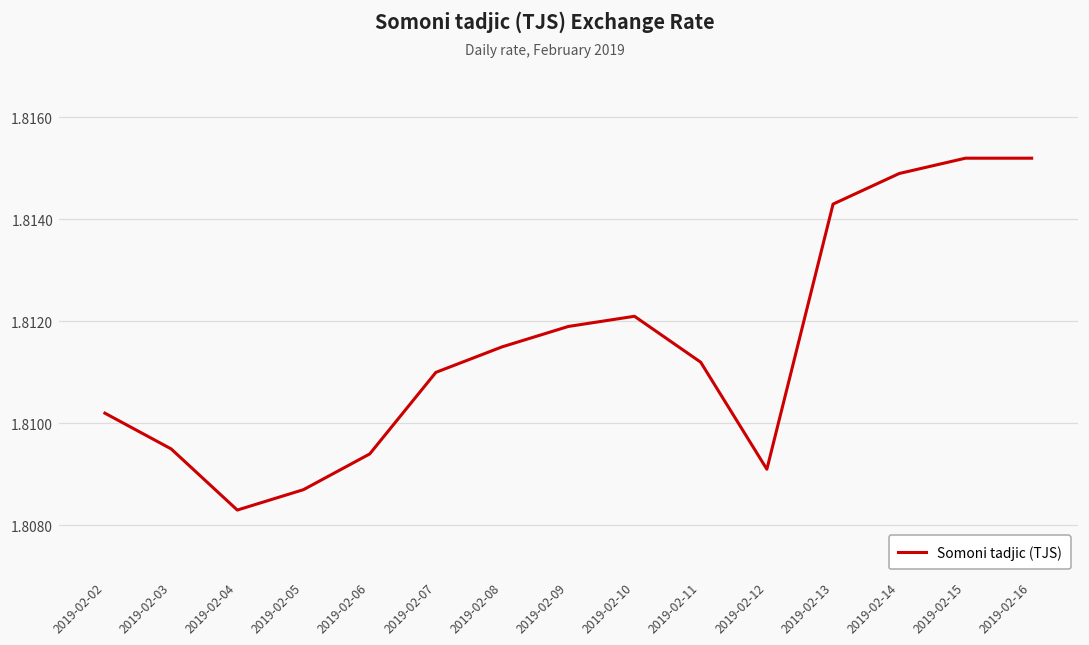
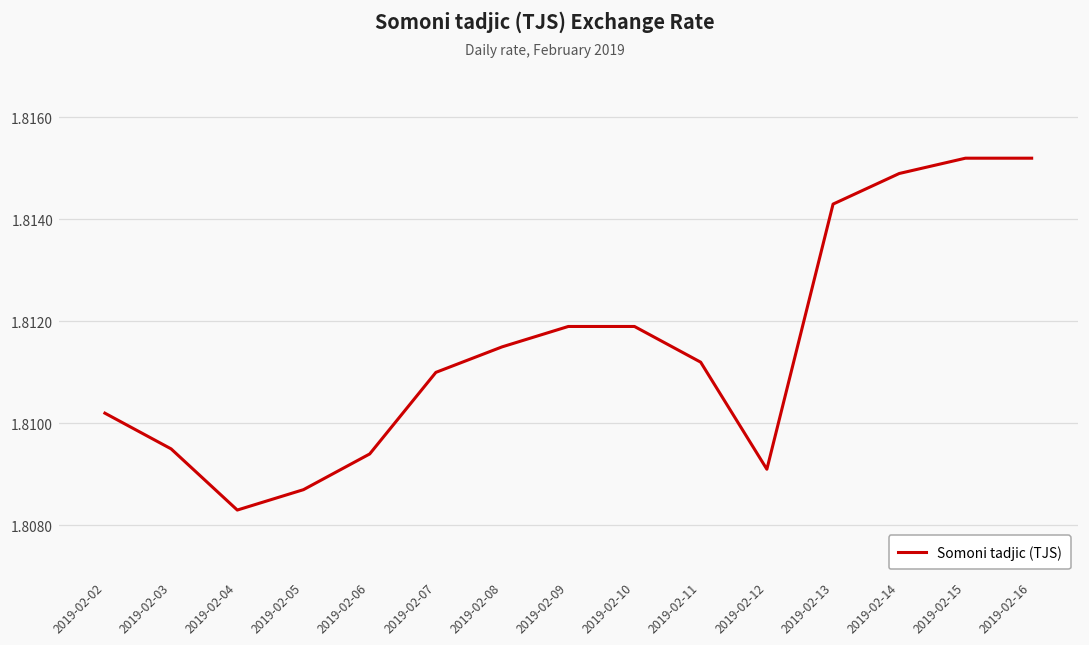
2019-02-10: 1.8121 -> 1.8119
